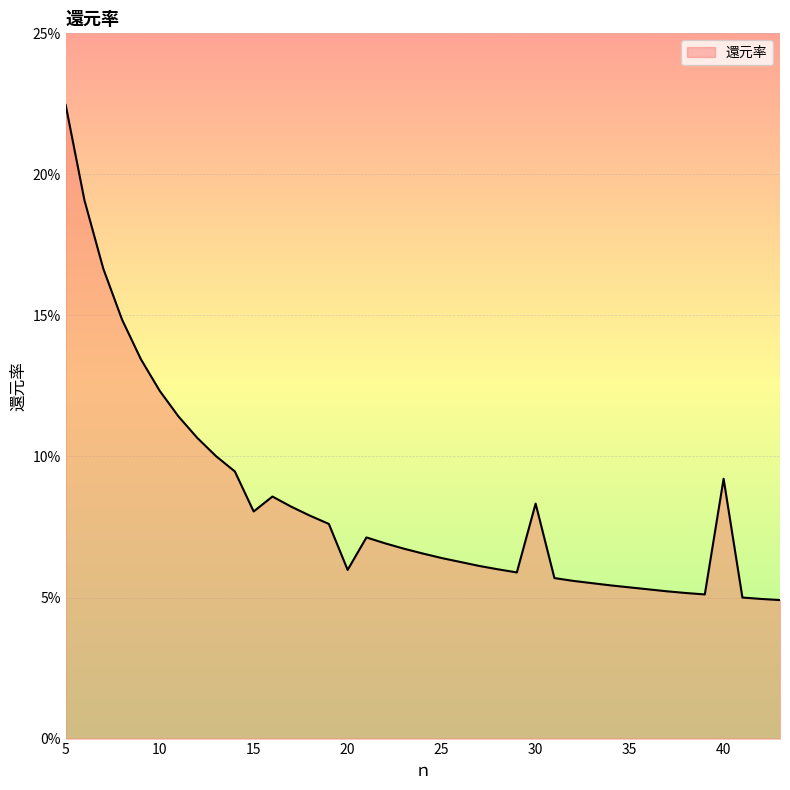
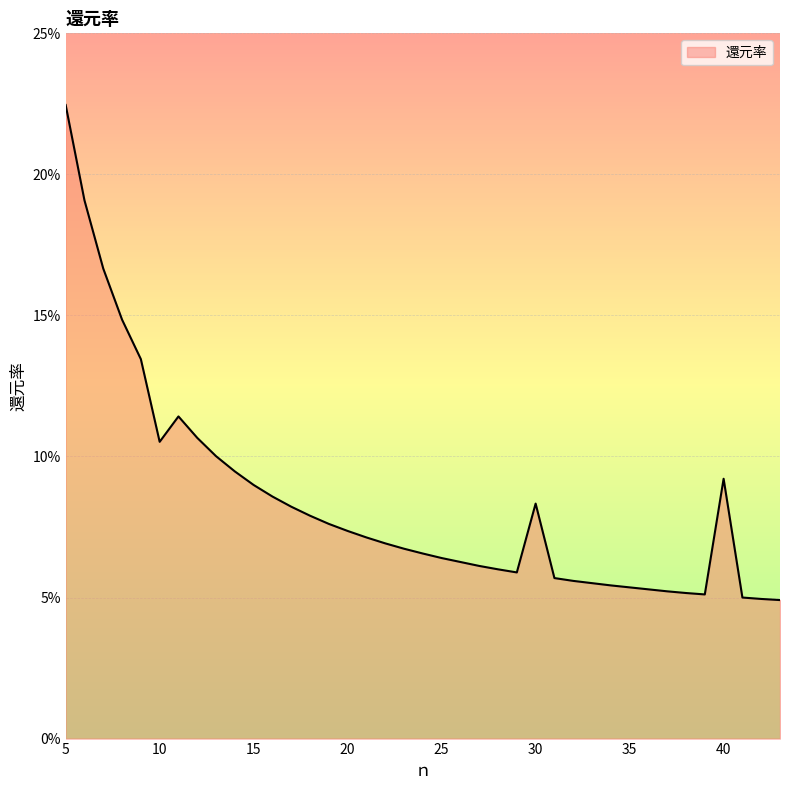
10: 12.3% -> 10.5%
15: 8.1% -> 9.0%
20: 6.0% -> 7.4%
